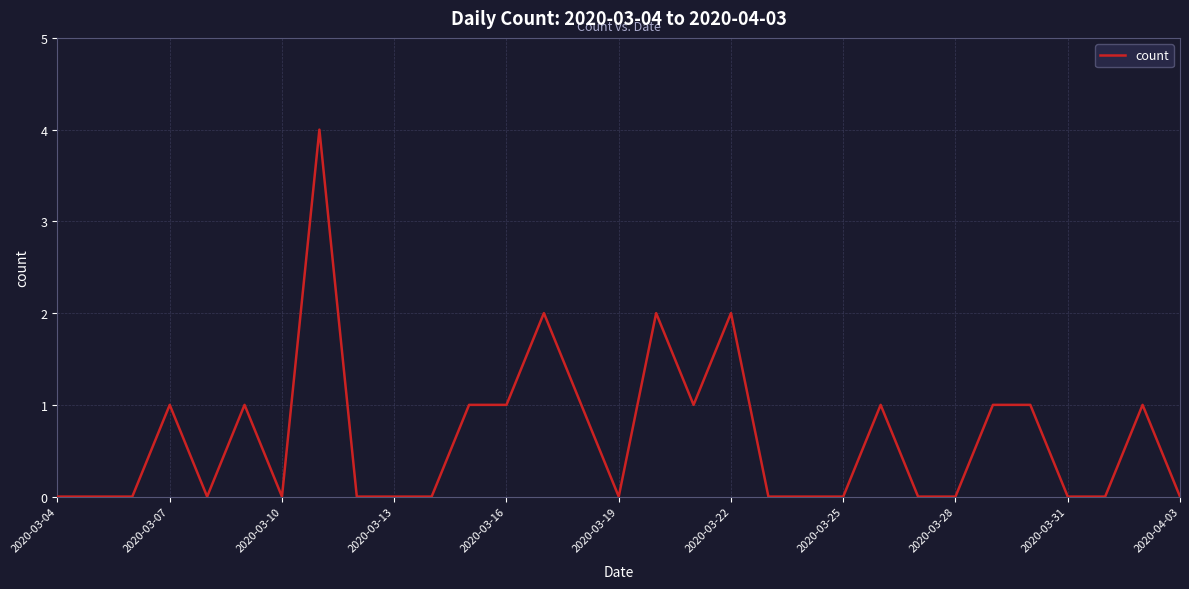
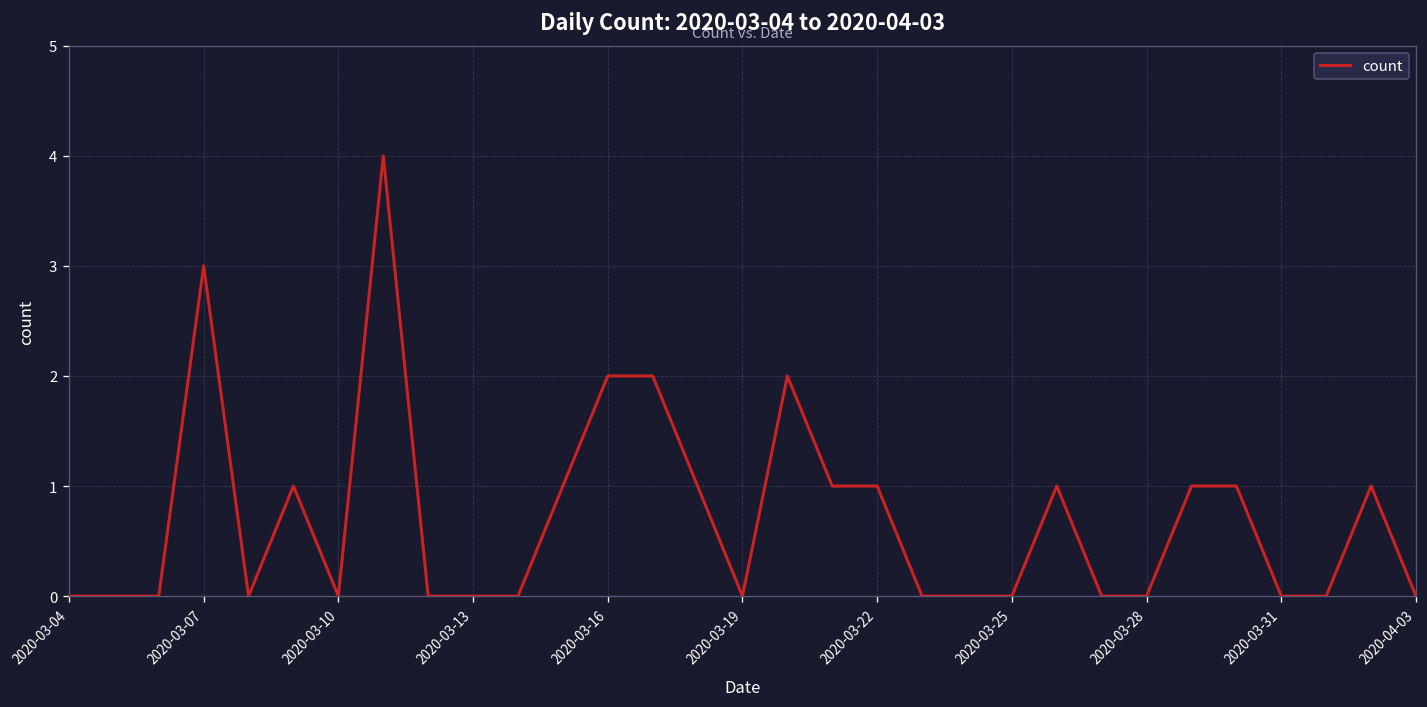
2020-03-07: 1 -> 3
2020-03-16: 1 -> 2
2020-03-22: 2 -> 1
